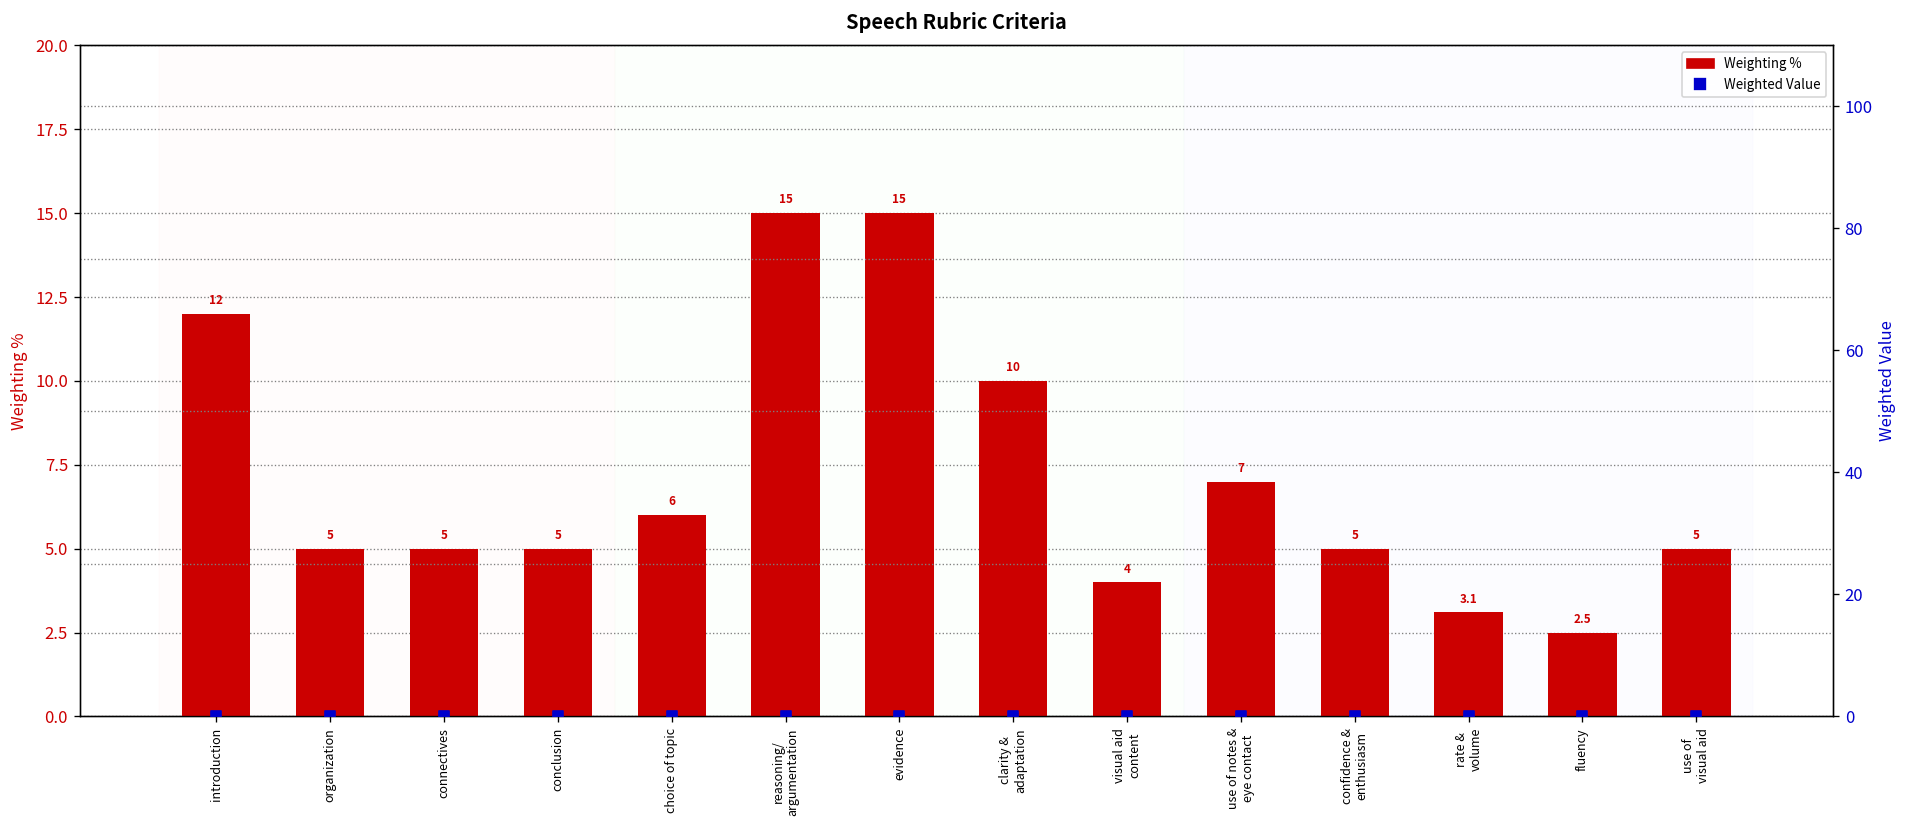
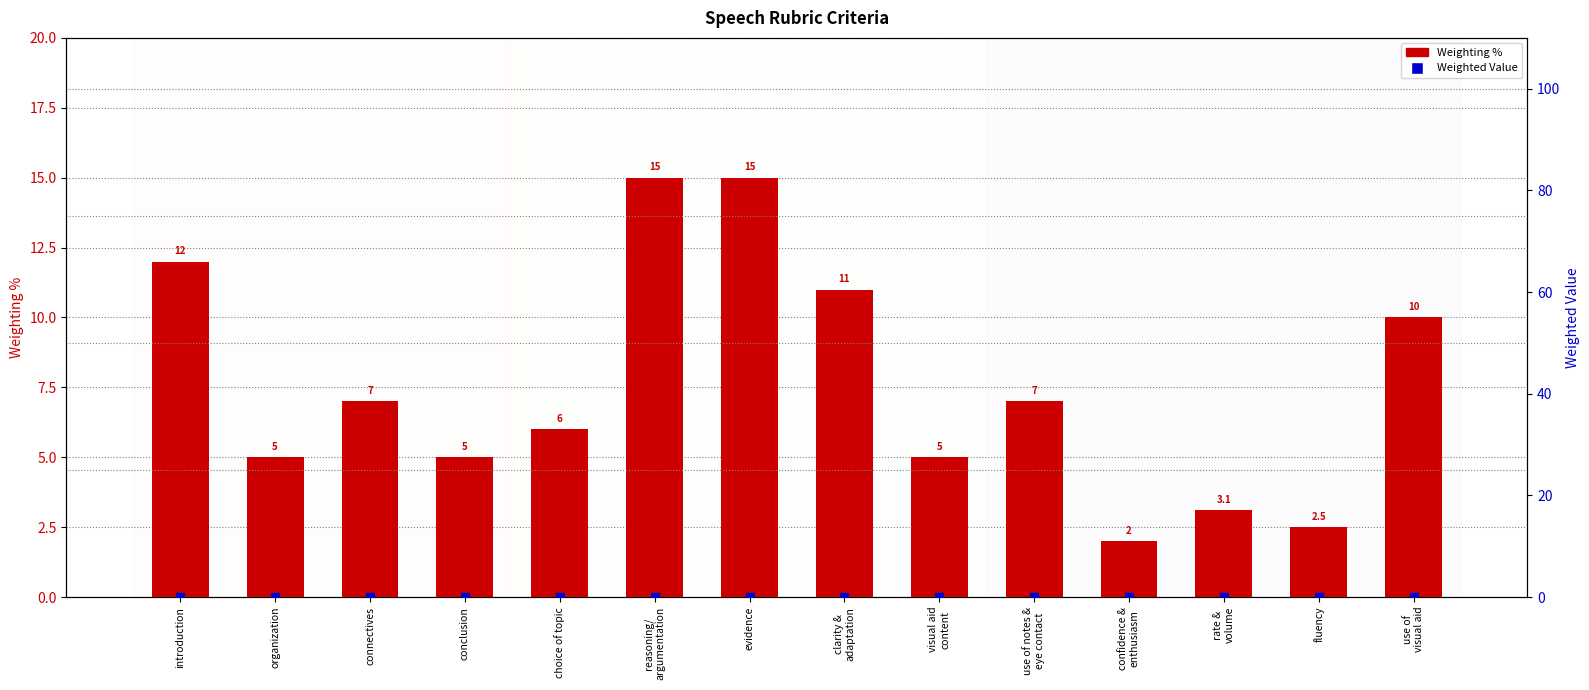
Weighting %, connectives: 5 -> 7
Weighting %, clarity & adaptation: 10 -> 11
Weighting %, visual aid content: 4 -> 5
Weighting %, confidence & enthusiasm: 5 -> 2
Weighting %, use of visual aid: 5 -> 10
